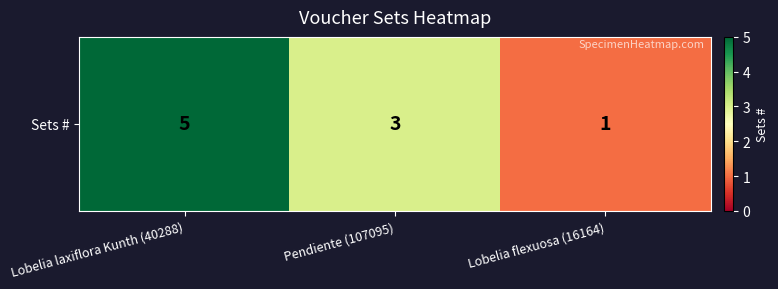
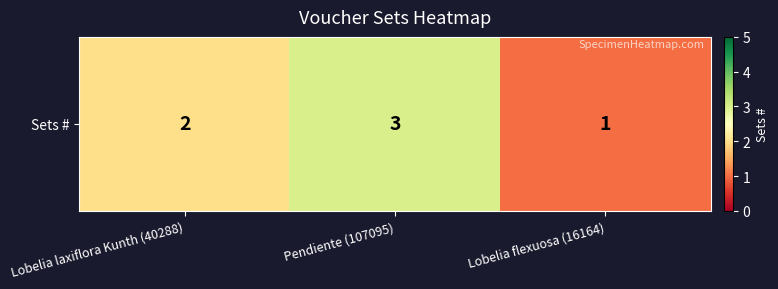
Sets #, Lobelia laxiflora Kunth (40288): 5 -> 2
